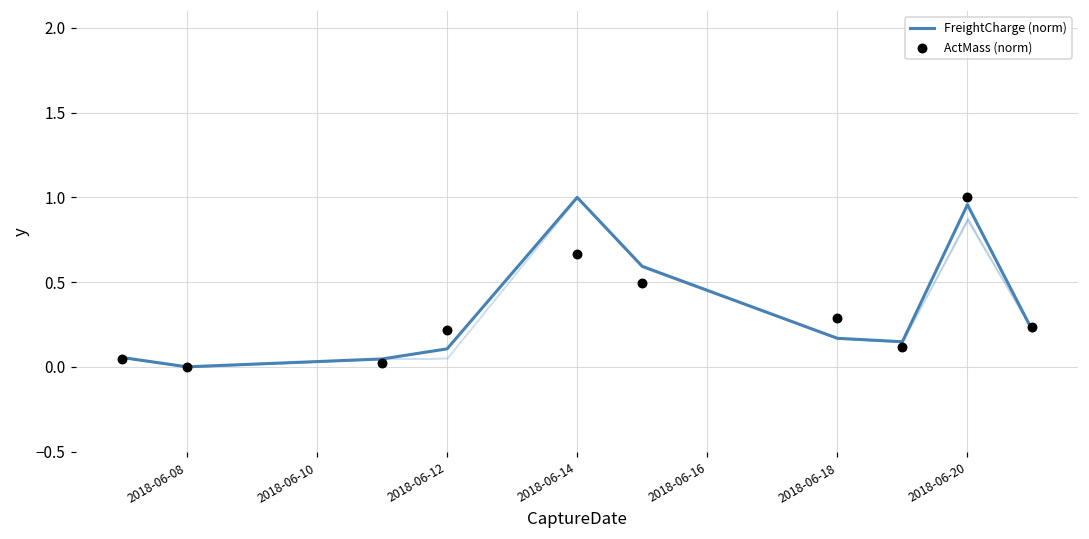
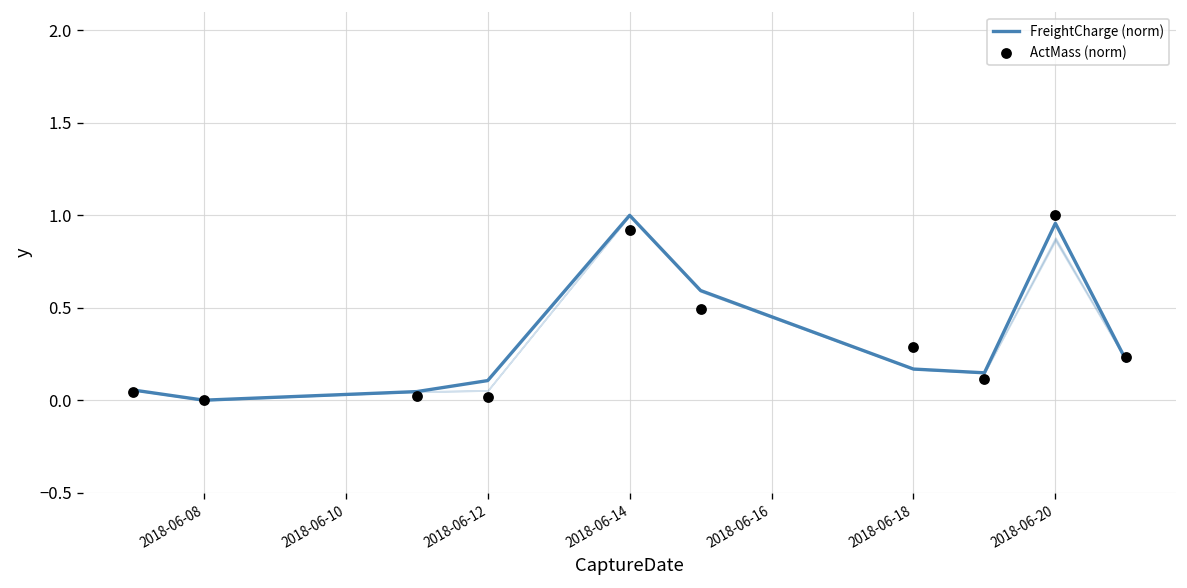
ActMass (norm), 2018-06-12: 0.22 -> 0.02
ActMass (norm), 2018-06-14: 0.66 -> 0.92
